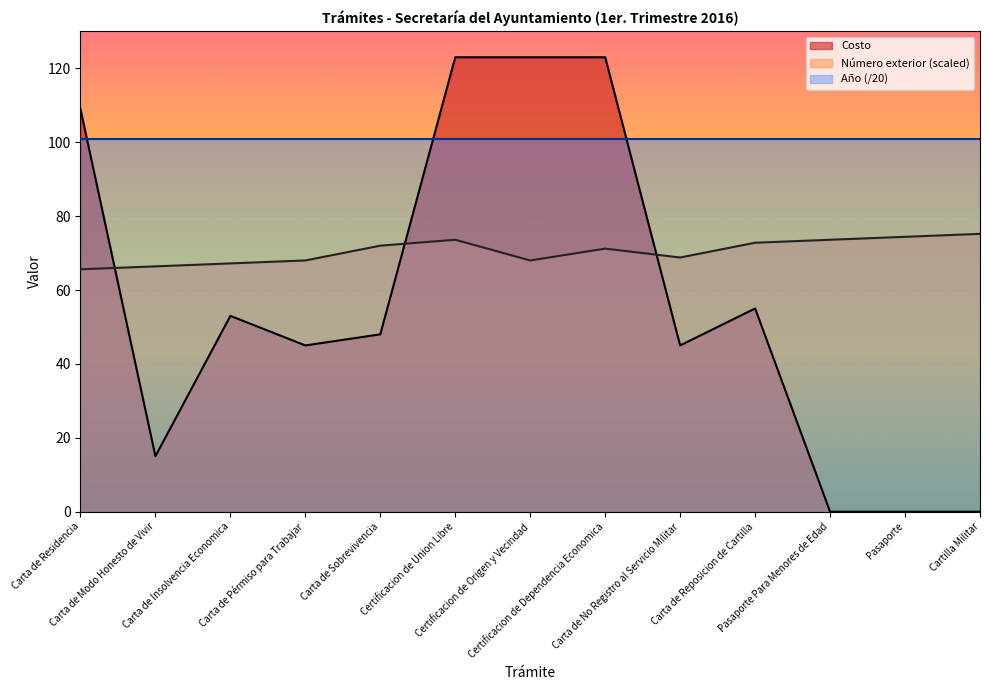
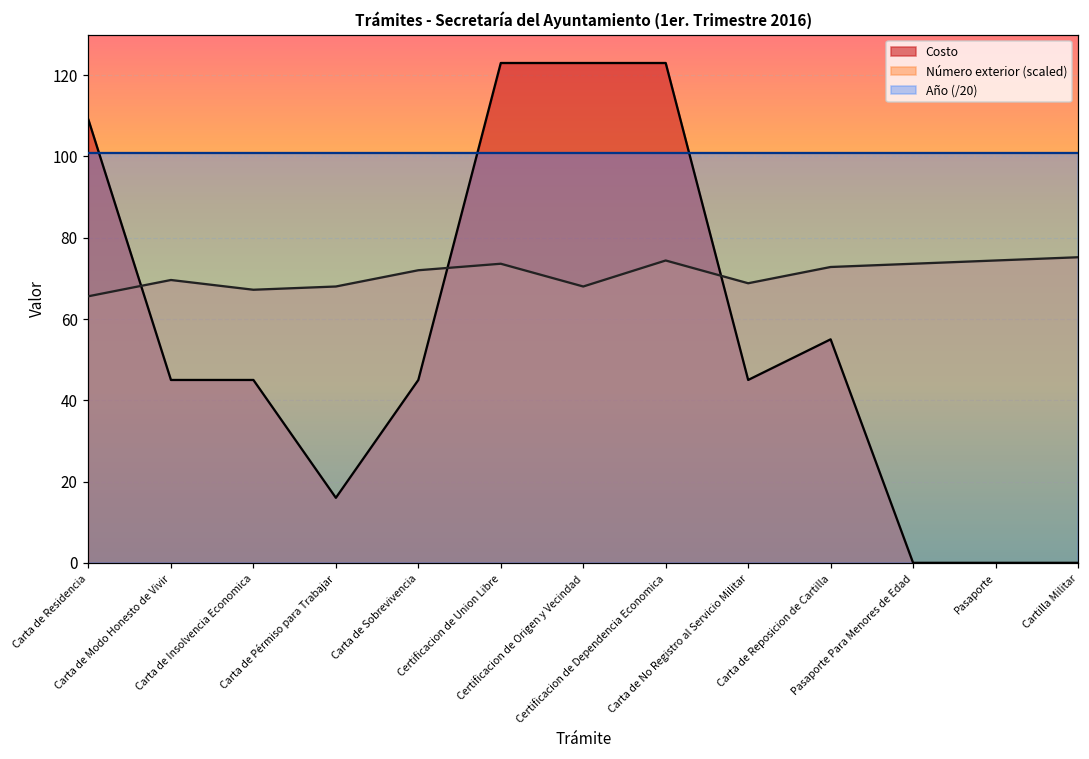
Costo, Carta de Modo Honesto de Vivir: 15 -> 45
Número exterior (scaled), Carta de Modo Honesto de Vivir: 66 -> 70
Costo, Carta de Insolvencia Economica: 53 -> 45
Costo, Carta de Pérmiso para Trabajar: 45 -> 16
Costo, Carta de Sobrevivencia: 48 -> 45
Número exterior (scaled), Certificacion de Dependencia Economica: 71 -> 74
